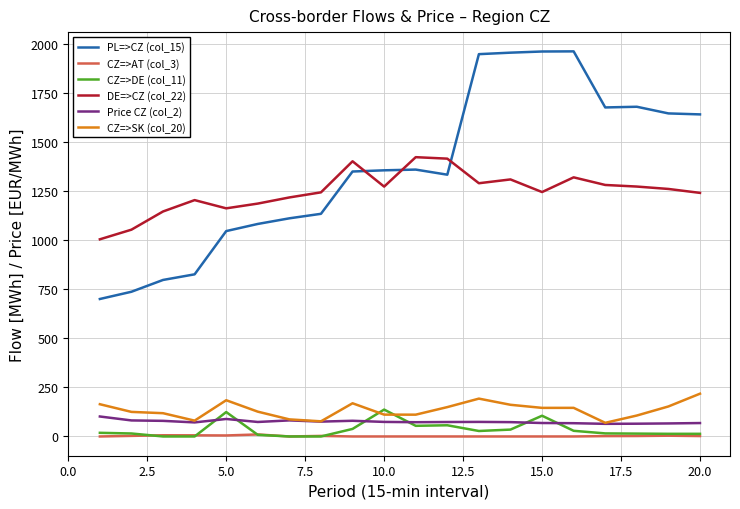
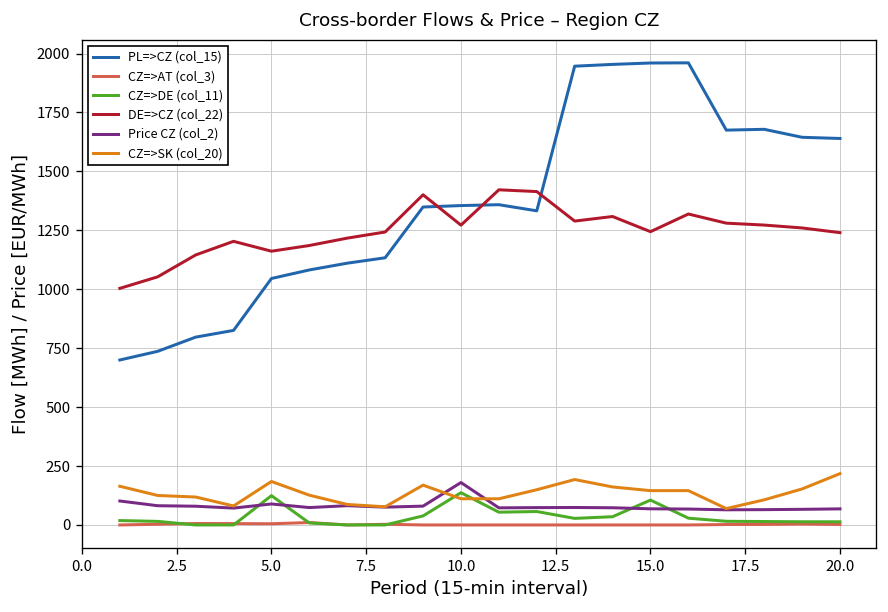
Price CZ (col_2), 10.0: 70 -> 180
